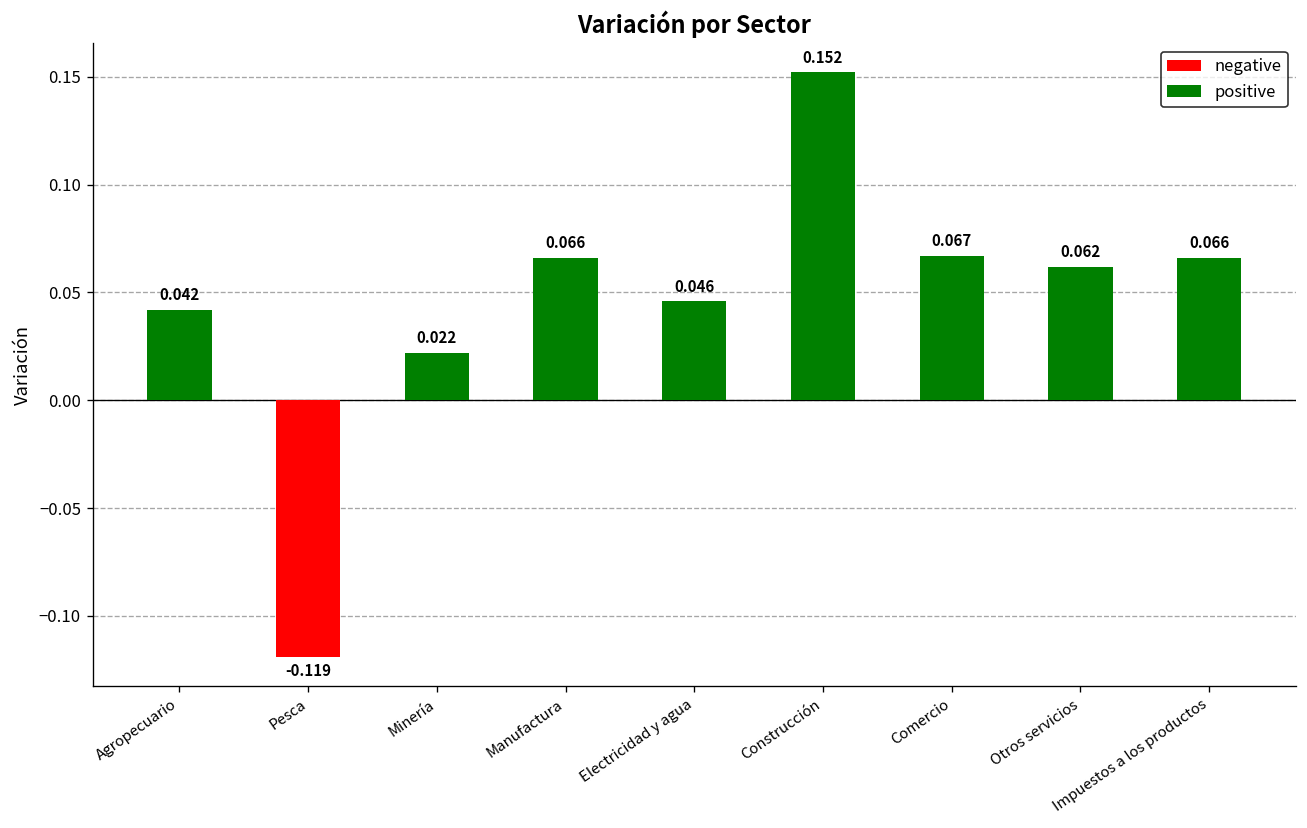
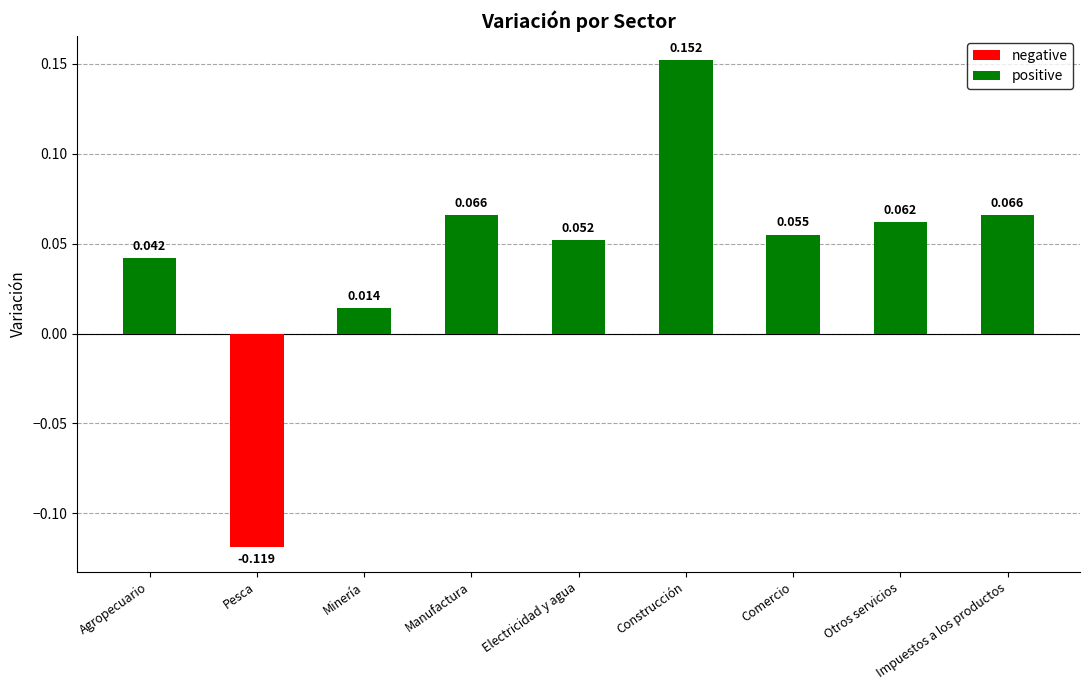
Minería: 0.022 -> 0.014
Electricidad y agua: 0.046 -> 0.052
Comercio: 0.067 -> 0.055
